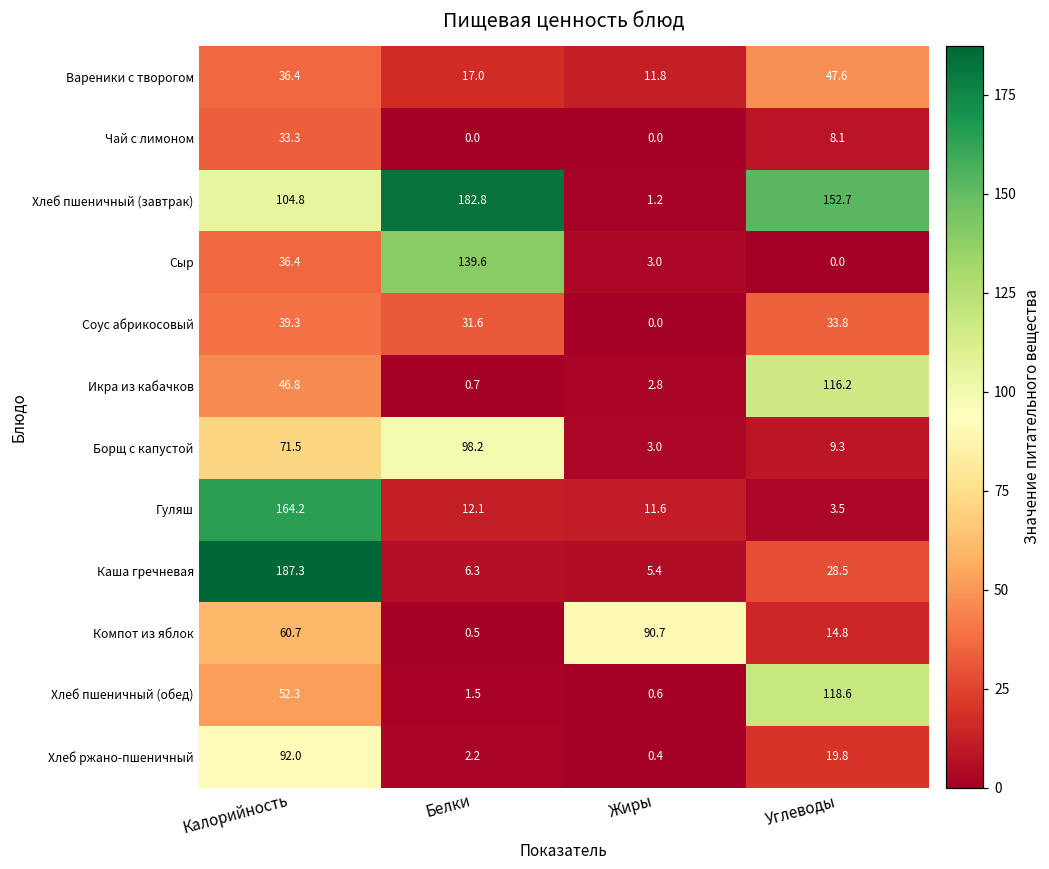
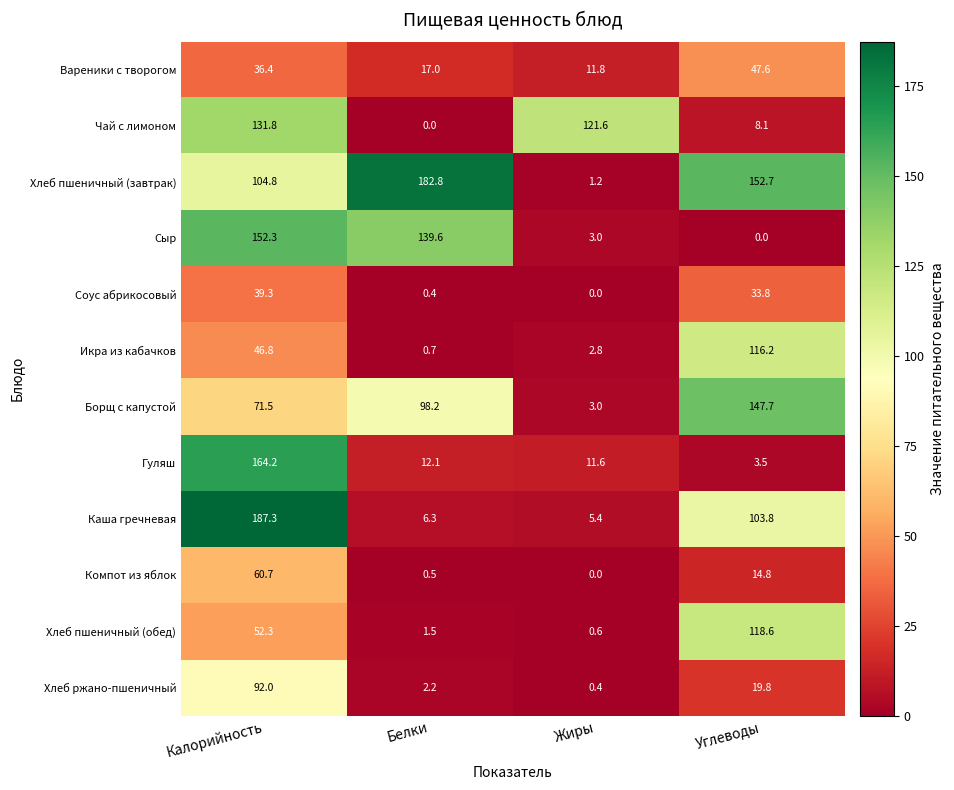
Чай с лимоном, Калорийность: 33.3 -> 131.8
Чай с лимоном, Жиры: 0.0 -> 121.6
Сыр, Калорийность: 36.4 -> 152.3
Соус абрикосовый, Белки: 31.6 -> 0.4
Борщ с капустой, Углеводы: 9.3 -> 147.7
Каша гречневая, Углеводы: 28.5 -> 103.8
Компот из яблок, Жиры: 90.7 -> 0.0
